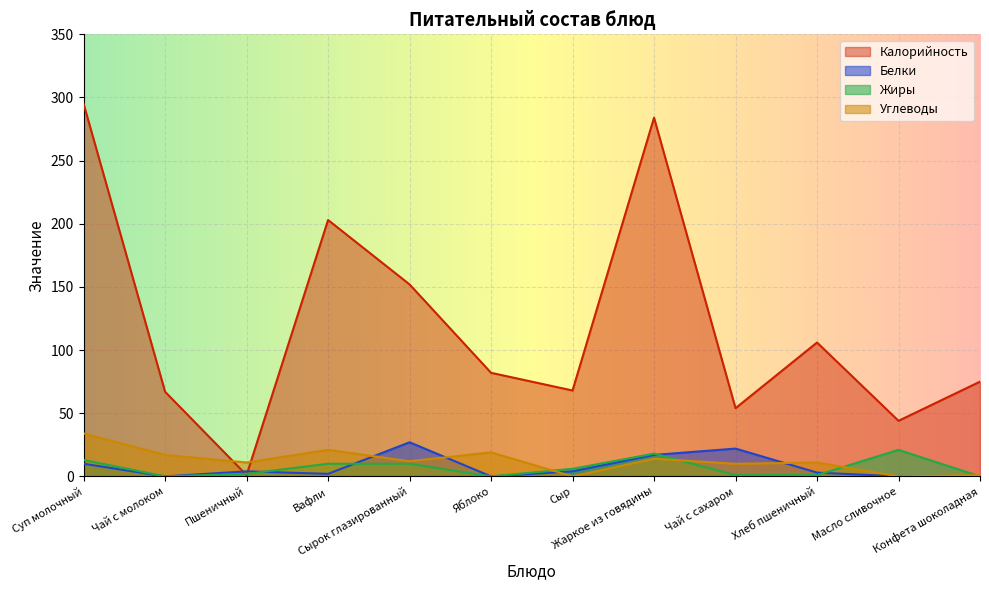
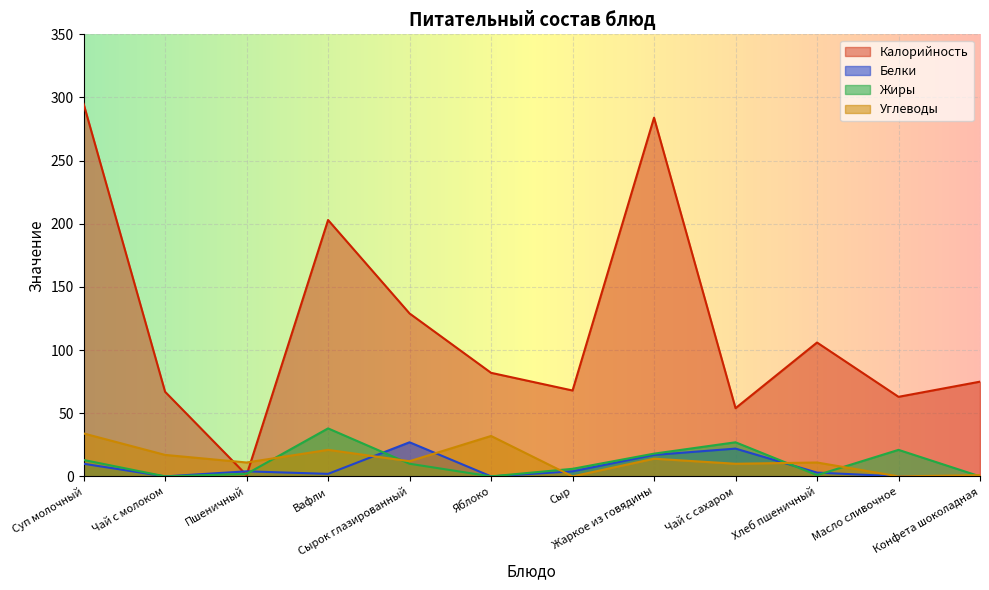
Жиры, Вафли: 10 -> 38
Калорийность, Сырок глазированный: 152 -> 129
Углеводы, Яблоко: 19 -> 32
Жиры, Чай с сахаром: 1 -> 27
Калорийность, Масло сливочное: 44 -> 63
